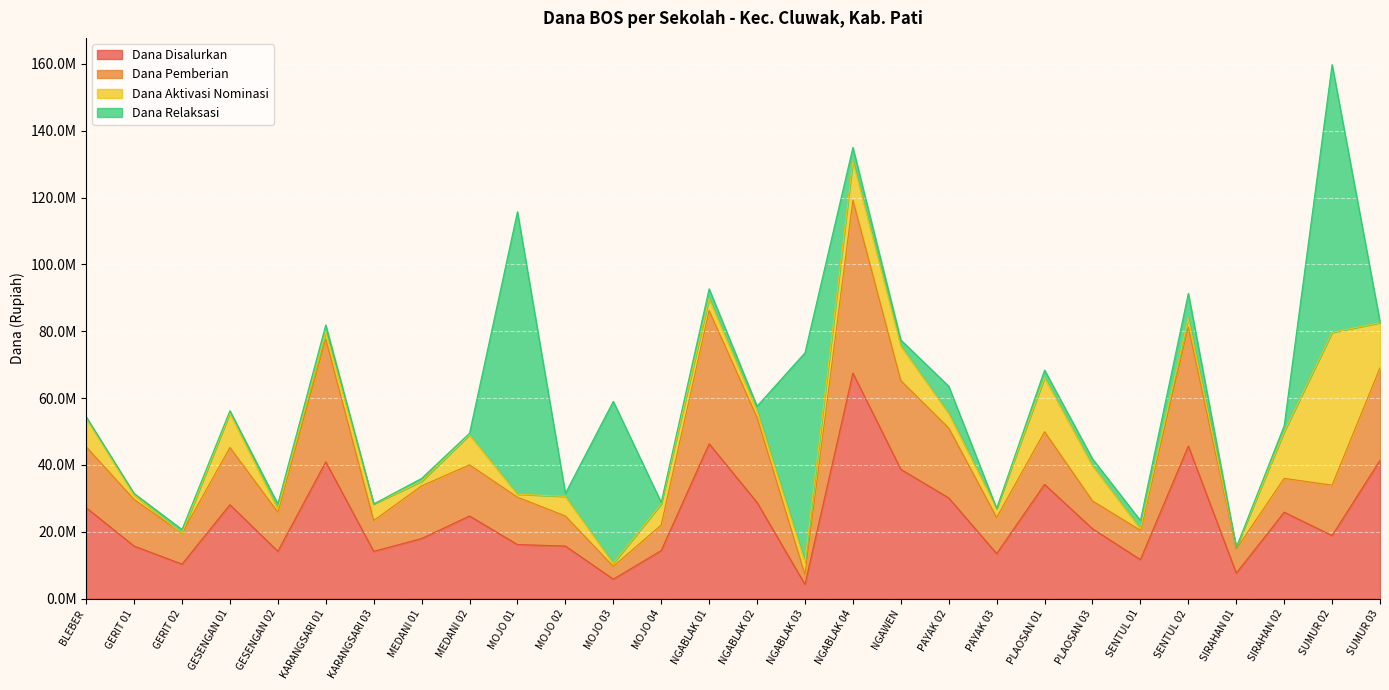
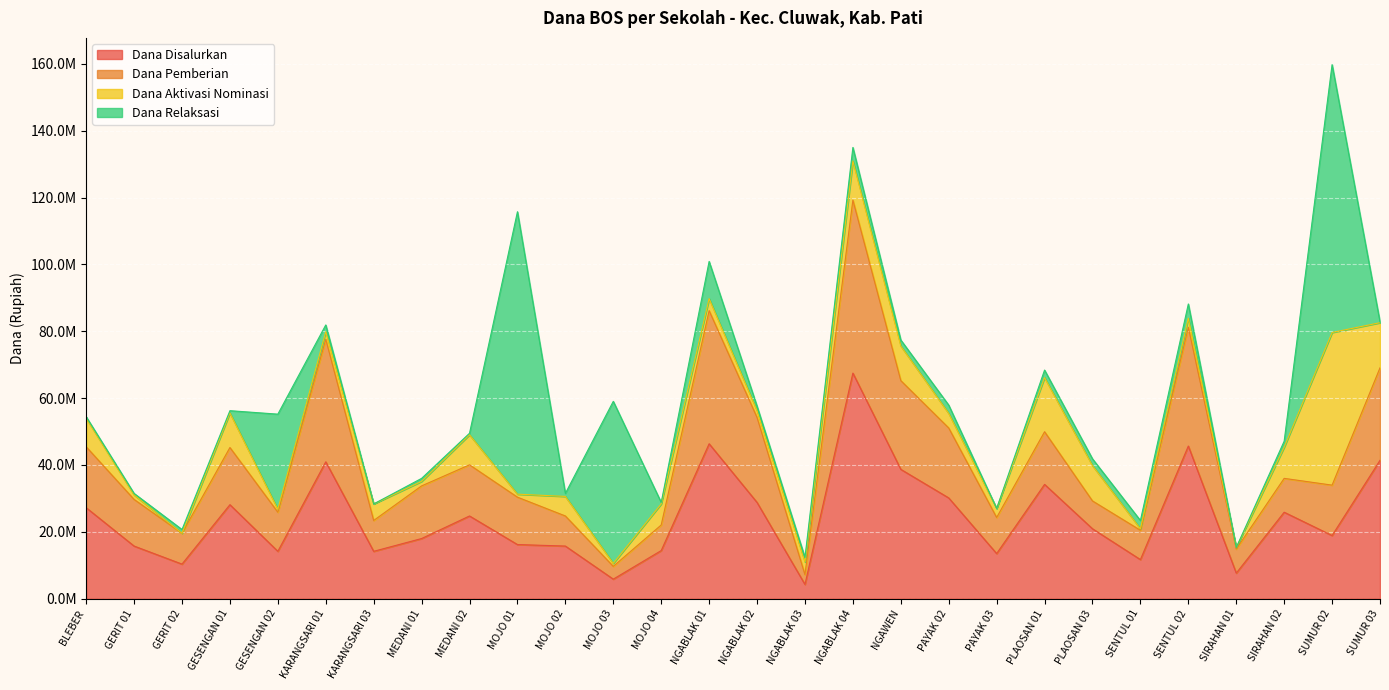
Dana Relaksasi, GESENGAN 02: 2000000 -> 28000000
Dana Relaksasi, NGABLAK 01: 3000000 -> 11000000
Dana Relaksasi, NGABLAK 03: 63000000 -> 1000000
Dana Relaksasi, PAYAK 02: 8000000 -> 2000000
Dana Relaksasi, SENTUL 02: 7000000 -> 4000000
Dana Aktivasi Nominasi, SIRAHAN 02: 14000000 -> 9000000
